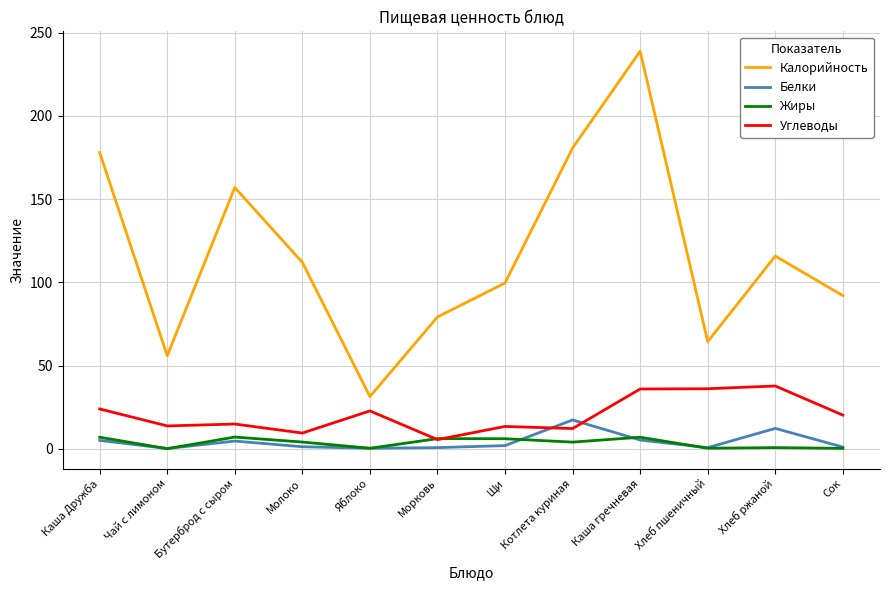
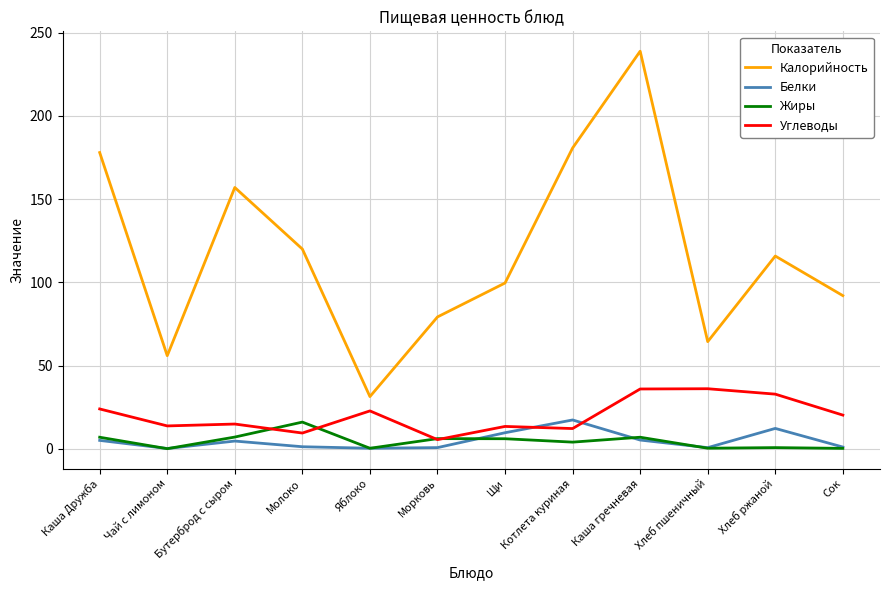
Калорийность, Молоко: 112 -> 120
Жиры, Молоко: 4 -> 16
Белки, Щи: 2 -> 10
Углеводы, Хлеб ржаной: 38 -> 33
